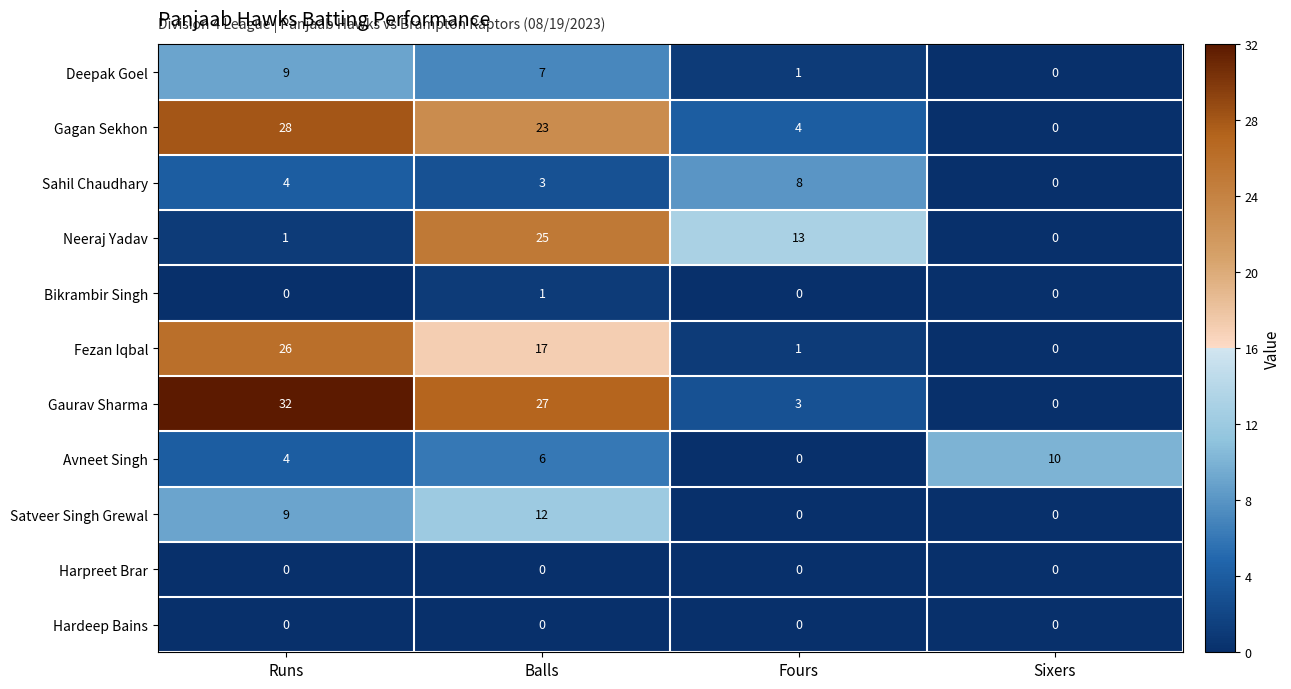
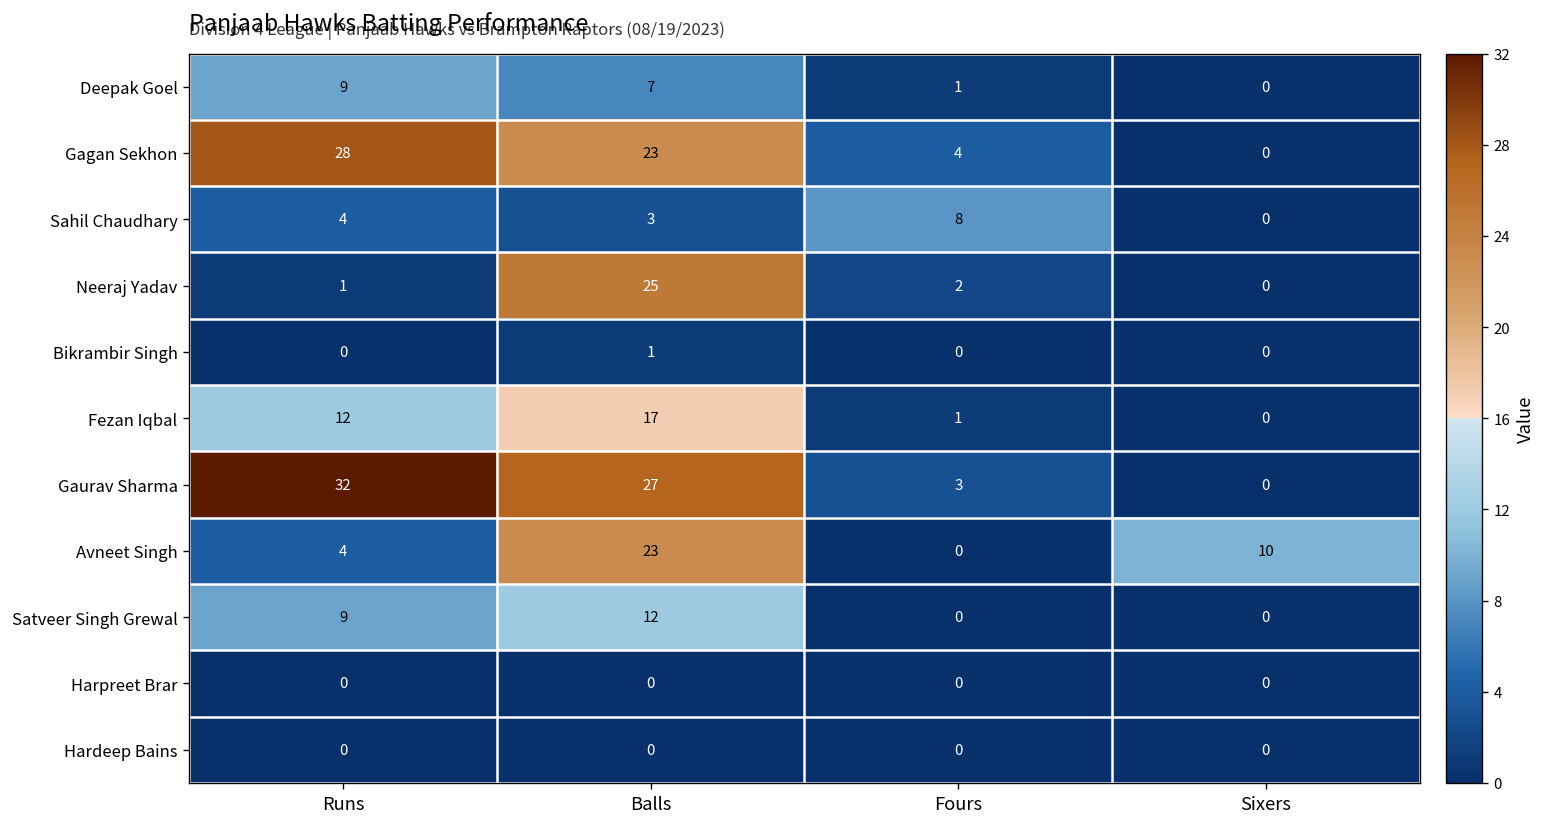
Neeraj Yadav, Fours: 13 -> 2
Fezan Iqbal, Runs: 26 -> 12
Avneet Singh, Balls: 6 -> 23
